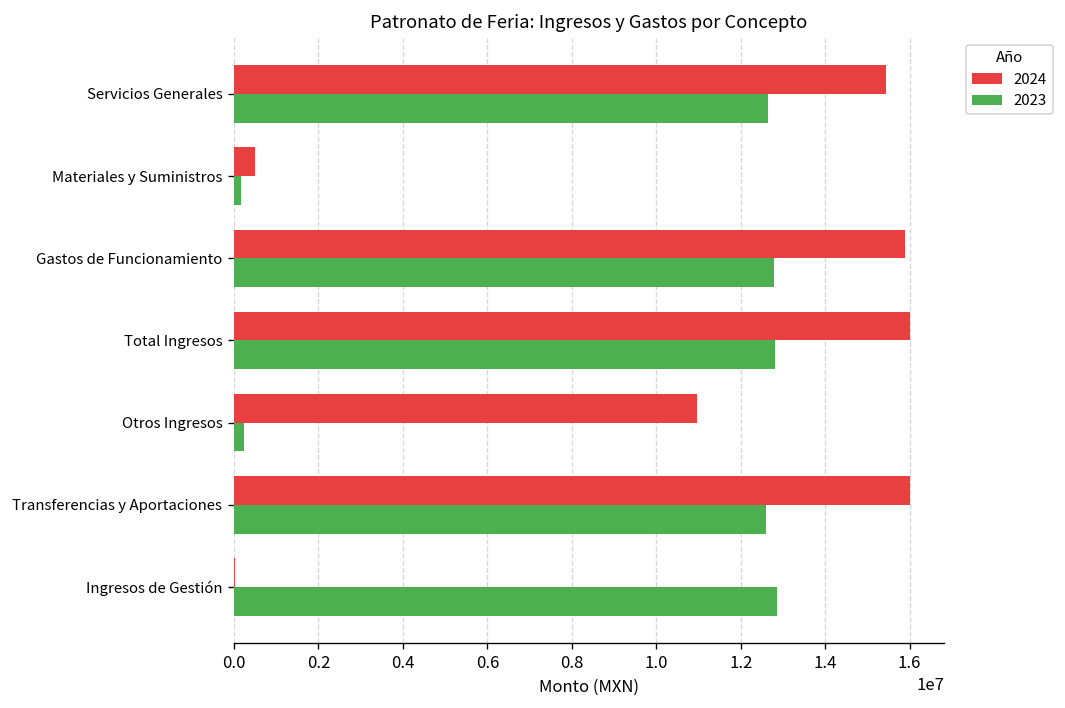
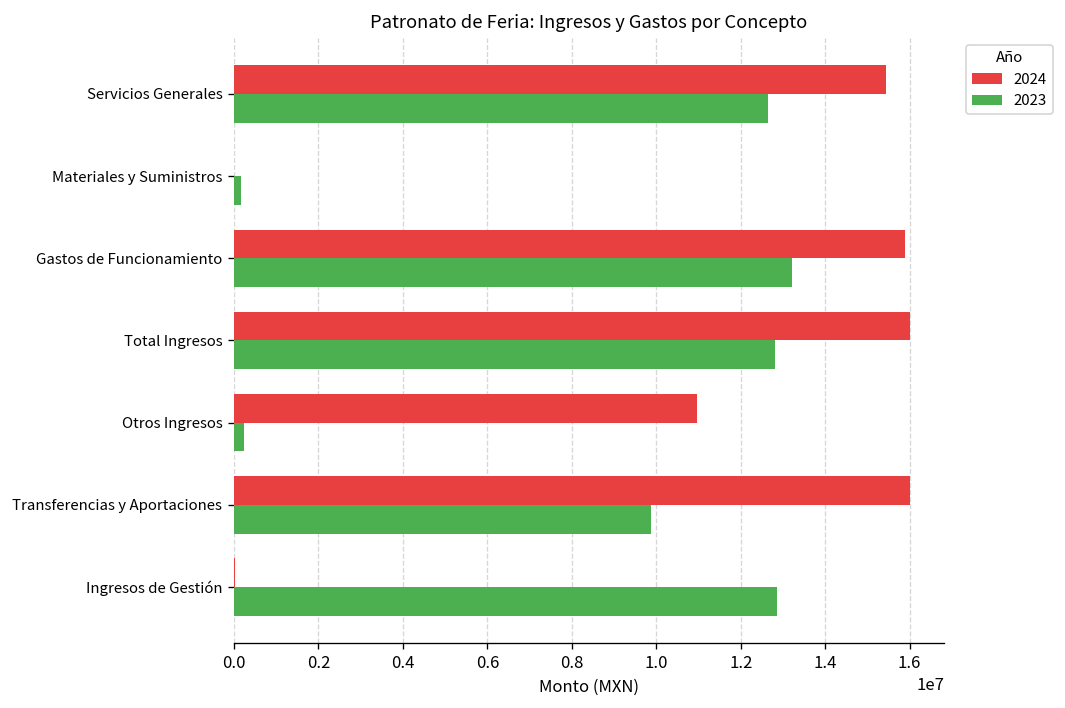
2024, Materiales y Suministros: 500000 -> 0
2023, Gastos de Funcionamiento: 12800000 -> 13200000
2023, Transferencias y Aportaciones: 12600000 -> 9900000
